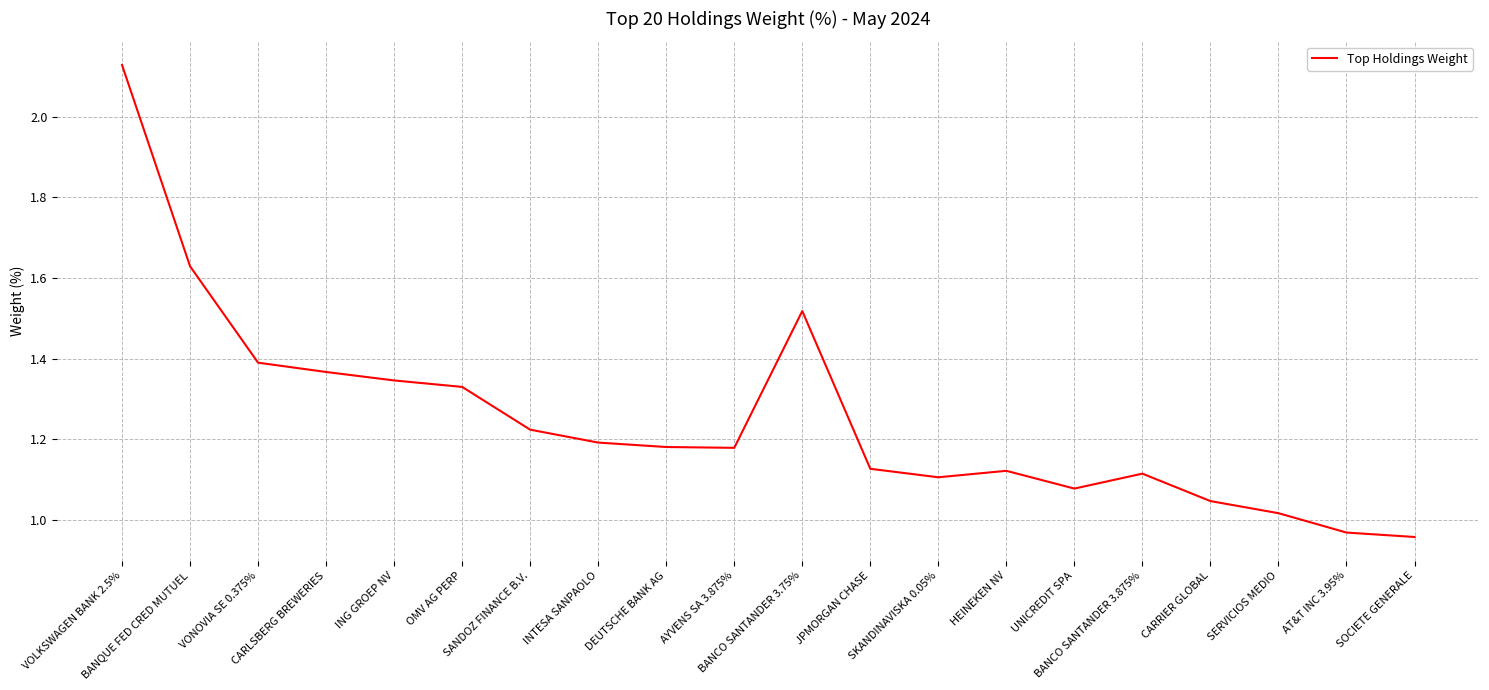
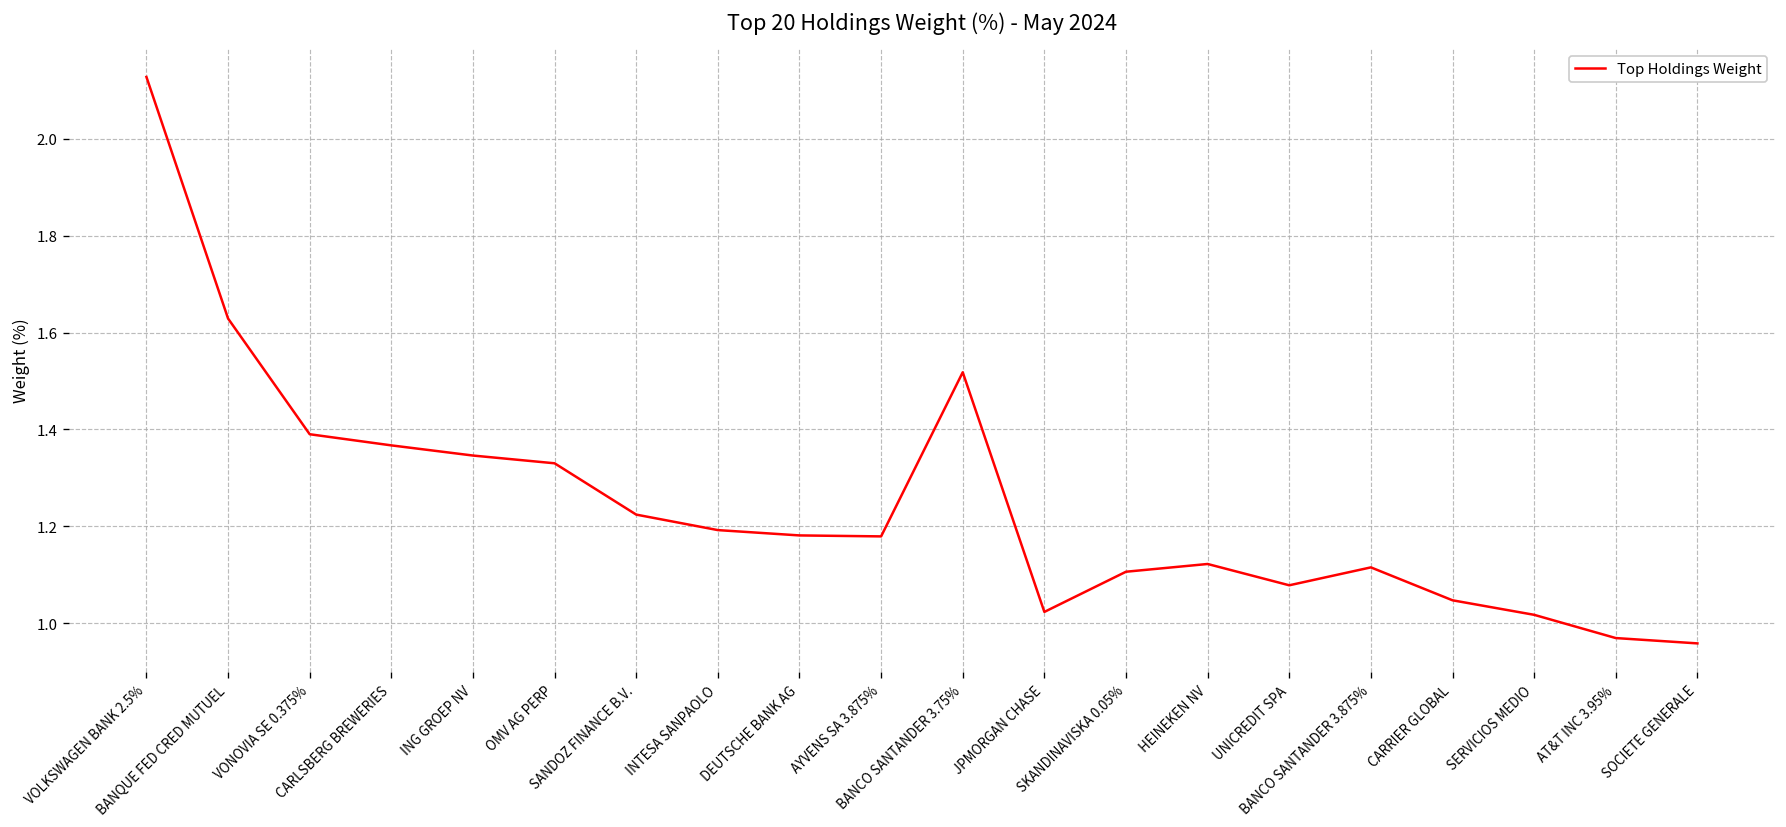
JPMORGAN CHASE: 1.13 -> 1.02
